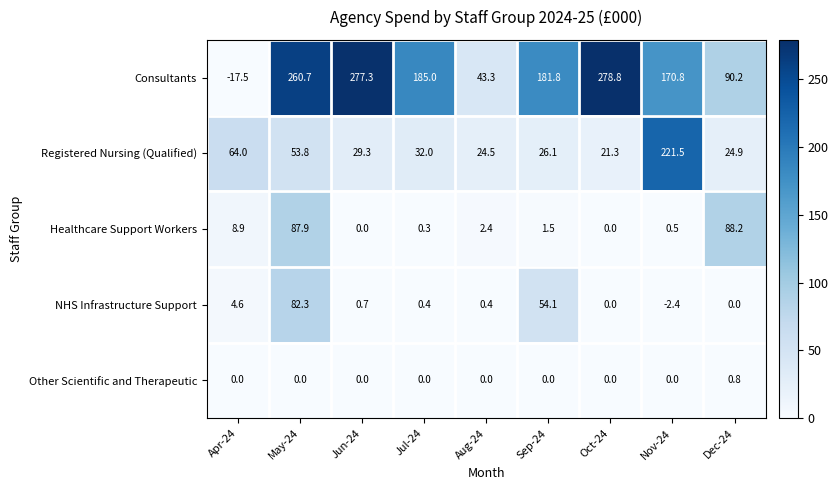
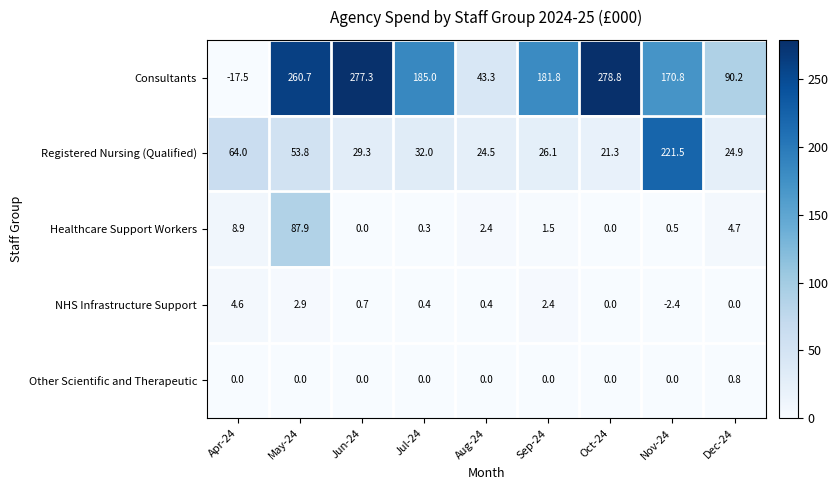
Healthcare Support Workers, Dec-24: 88.2 -> 4.7
NHS Infrastructure Support, May-24: 82.3 -> 2.9
NHS Infrastructure Support, Sep-24: 54.1 -> 2.4
